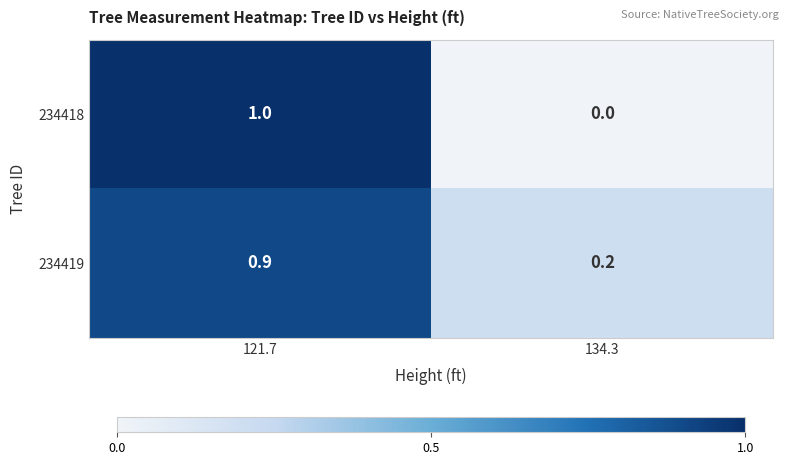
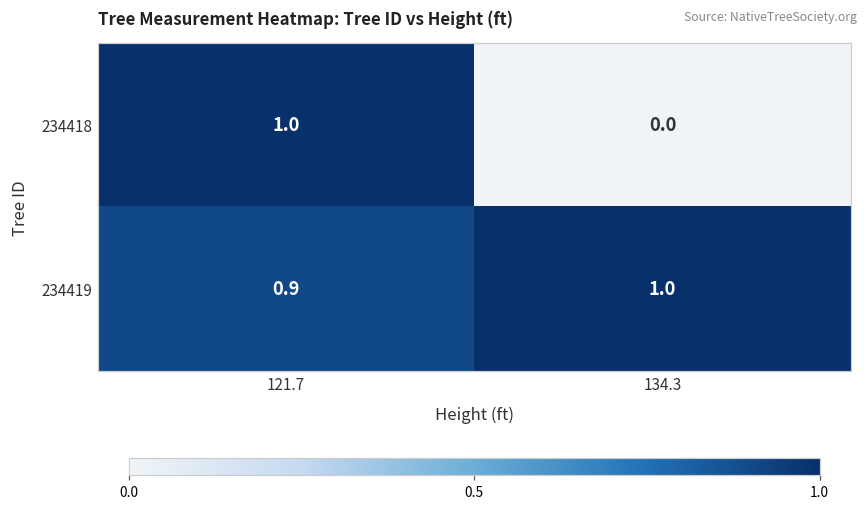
234419, 134.3: 0.2 -> 1.0
